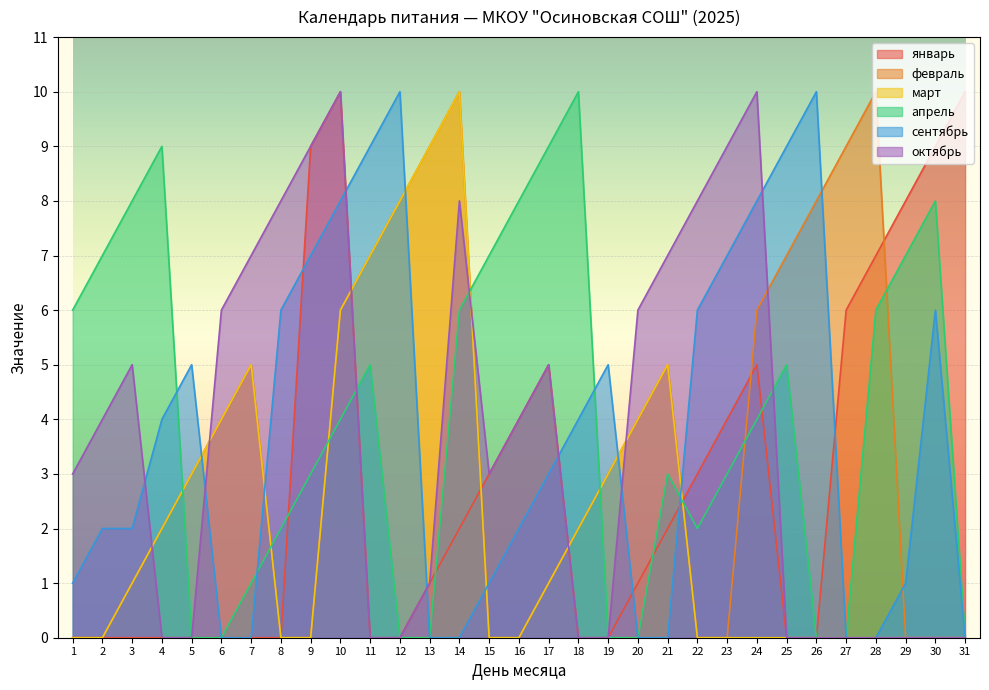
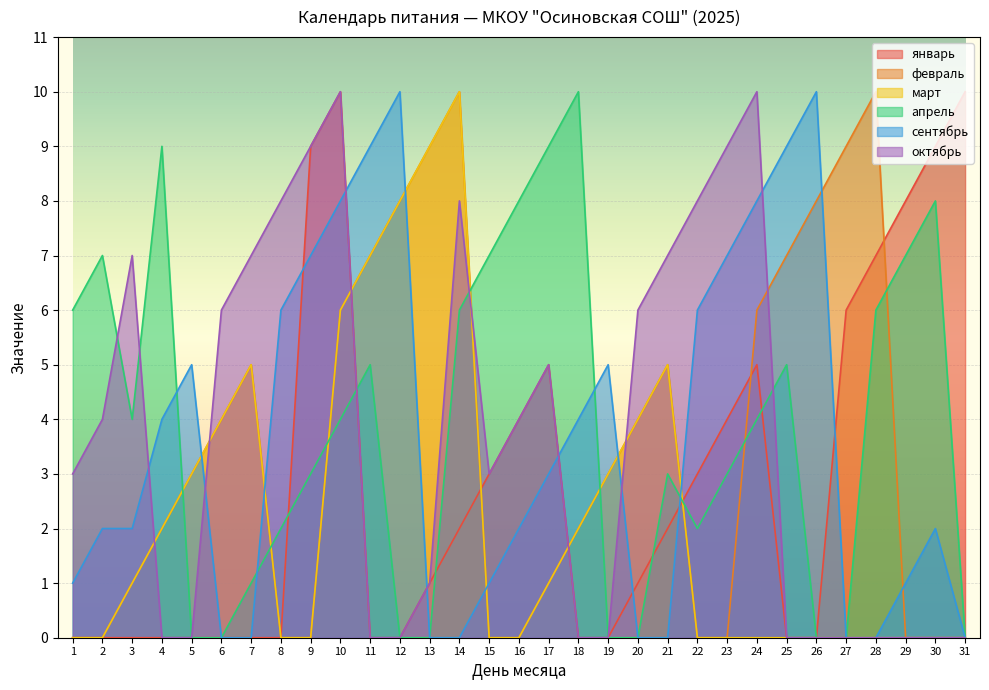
апрель, 3: 8 -> 4
октябрь, 3: 5 -> 7
сентябрь, 30: 6 -> 2
